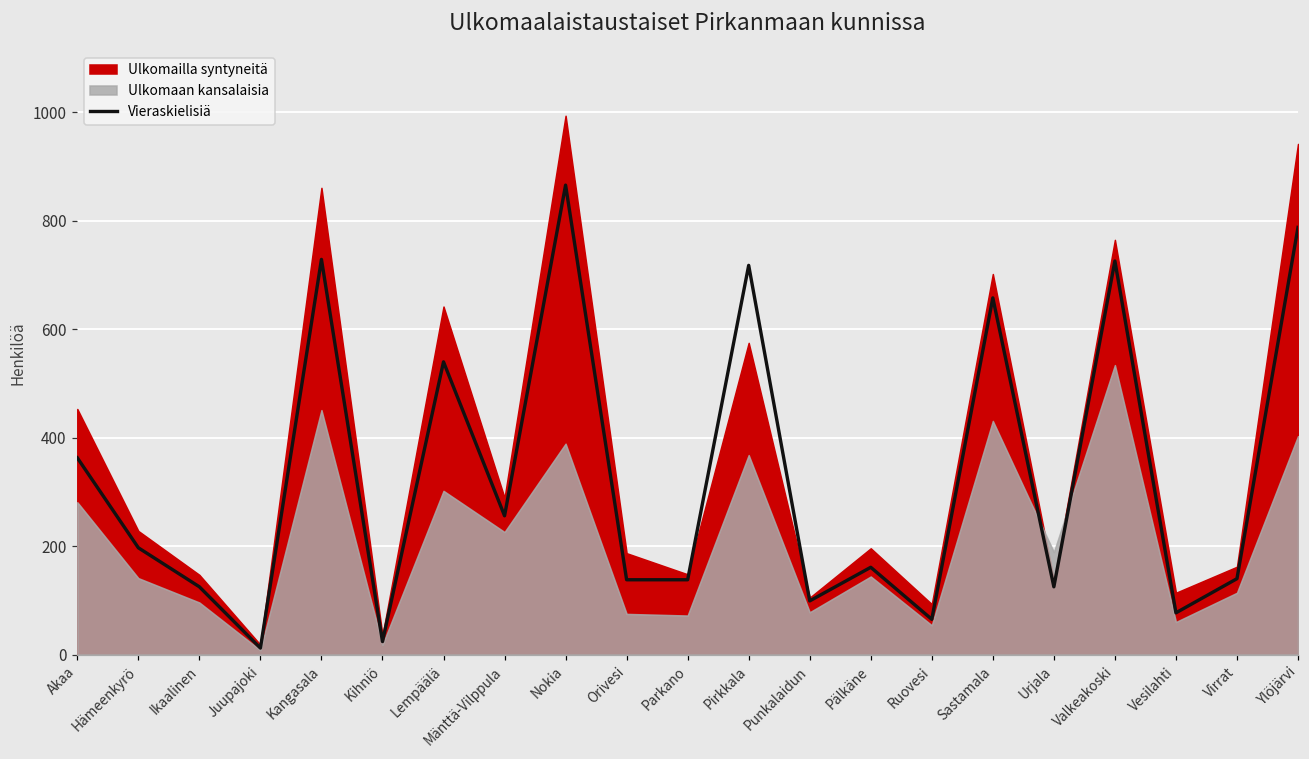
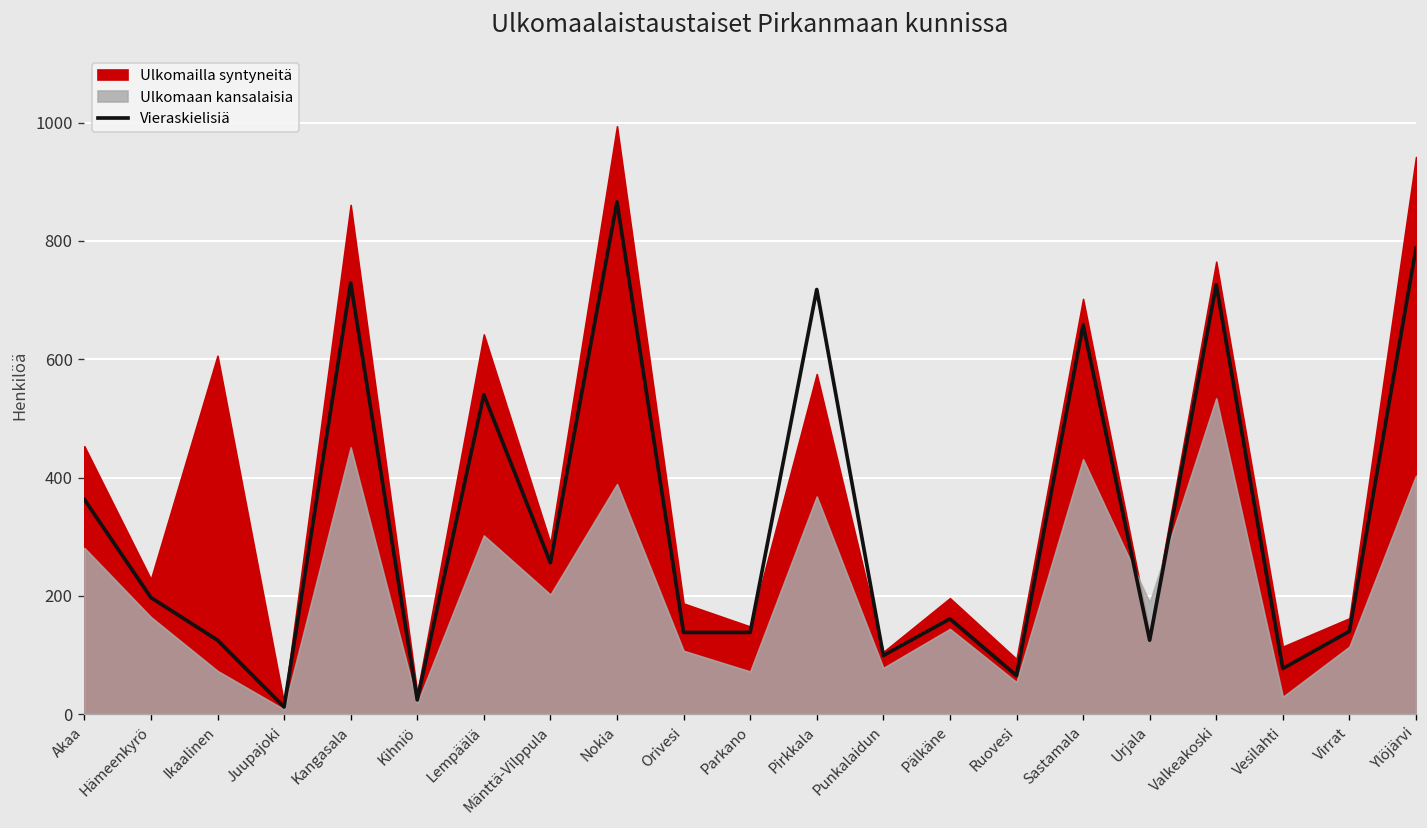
Ulkomaan kansalaisia, Hämeenkyrö: 140 -> 160
Ulkomailla syntyneitä, Ikaalinen: 150 -> 610
Ulkomaan kansalaisia, Ikaalinen: 100 -> 70
Ulkomaan kansalaisia, Mänttä-Vilppula: 230 -> 200
Ulkomaan kansalaisia, Orivesi: 80 -> 110
Ulkomaan kansalaisia, Vesilahti: 60 -> 30
